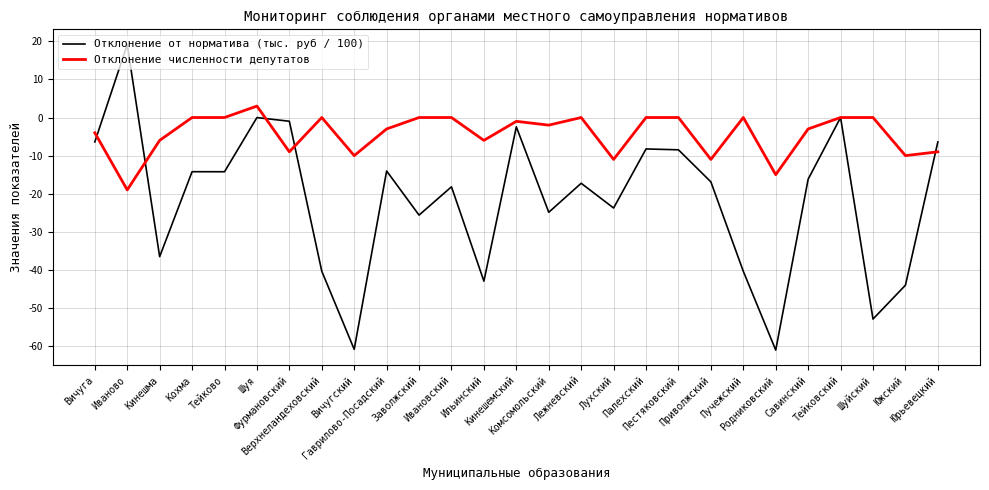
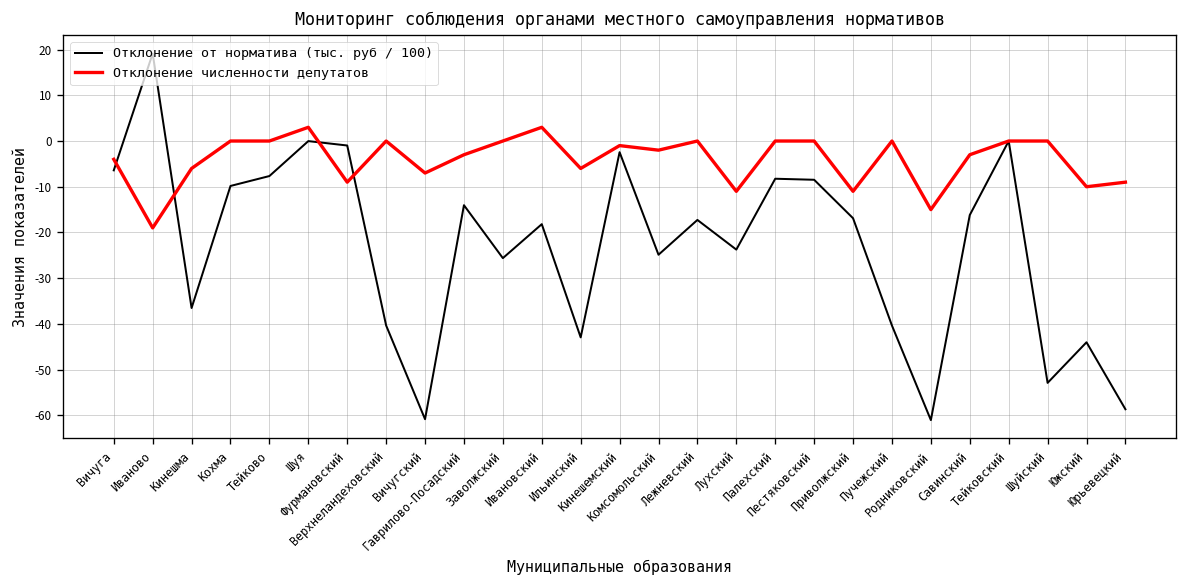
Отклонение от норматива (тыс. руб / 100), Кохма: -14 -> -10
Отклонение от норматива (тыс. руб / 100), Тейково: -14 -> -8
Отклонение численности депутатов, Вичугский: -10 -> -7
Отклонение численности депутатов, Ивановский: 0 -> 3
Отклонение от норматива (тыс. руб / 100), Юрьевецкий: -6 -> -59
